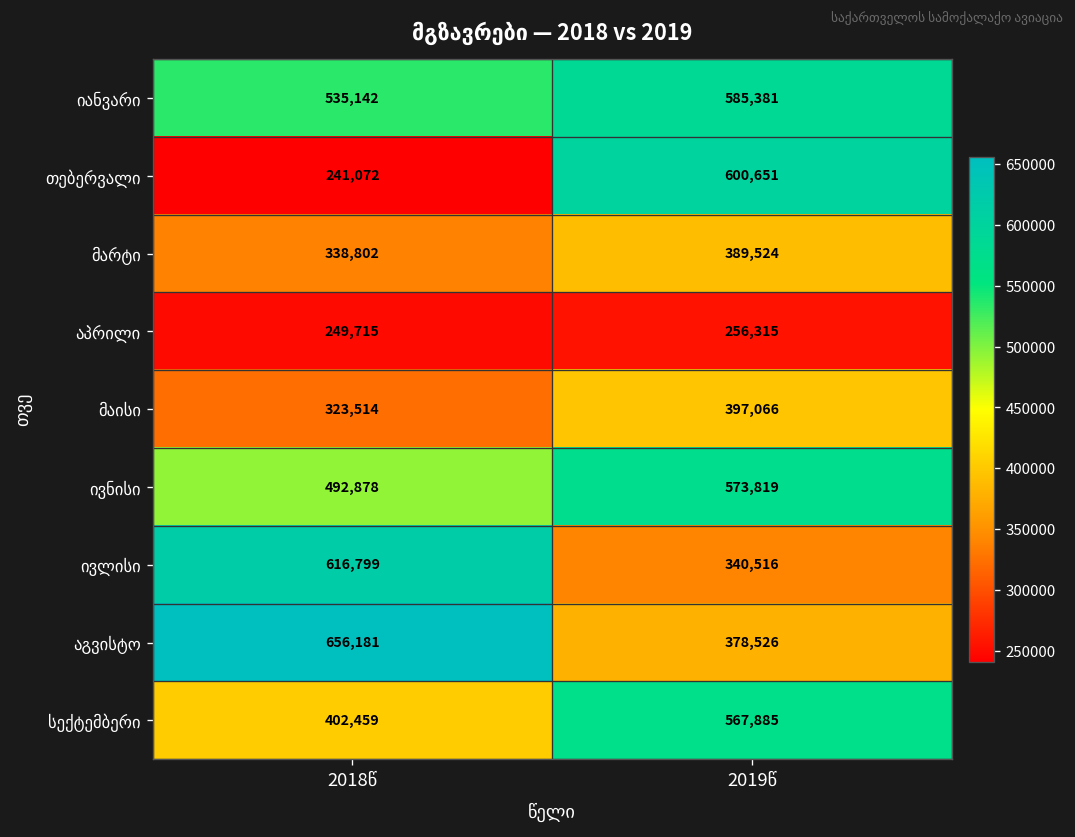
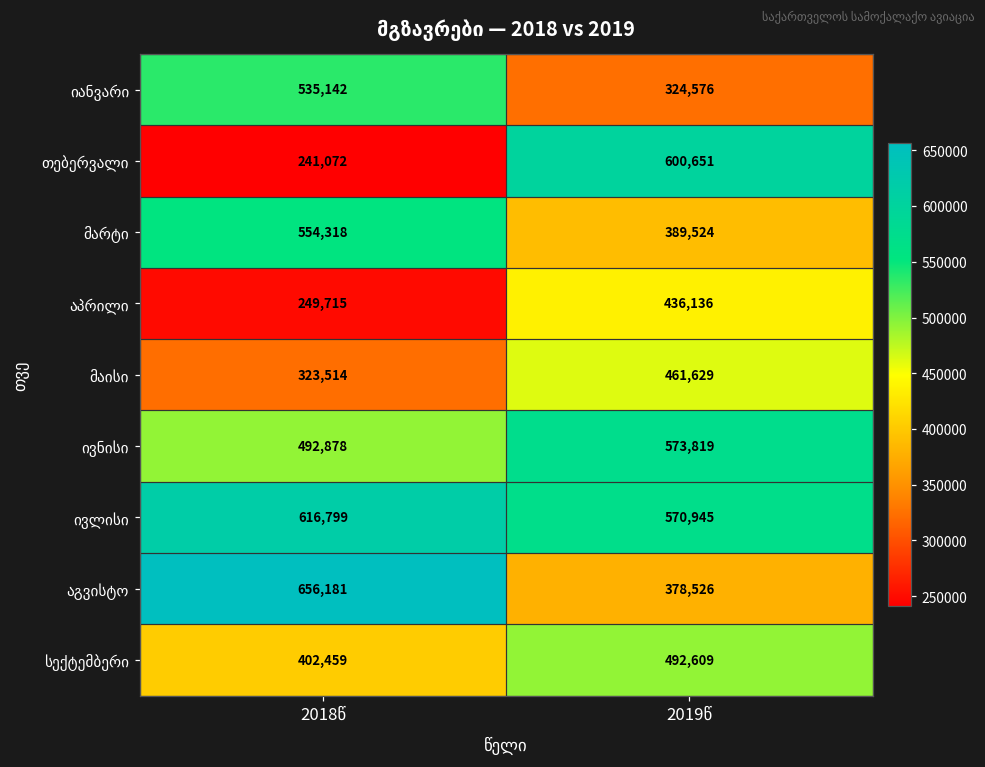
იანვარი, 2019წ: 585,381 -> 324,576
მარტი, 2018წ: 338,802 -> 554,318
აპრილი, 2019წ: 256,315 -> 436,136
მაისი, 2019წ: 397,066 -> 461,629
ივლისი, 2019წ: 340,516 -> 570,945
სექტემბერი, 2019წ: 567,885 -> 492,609
